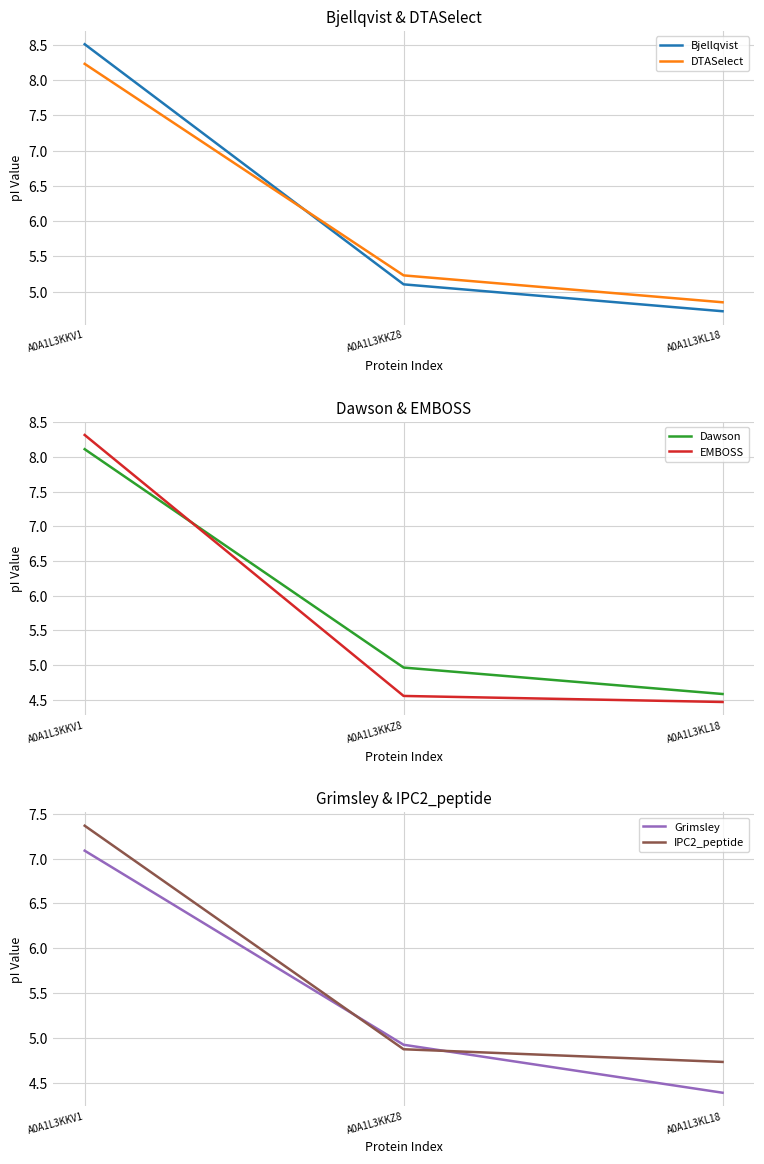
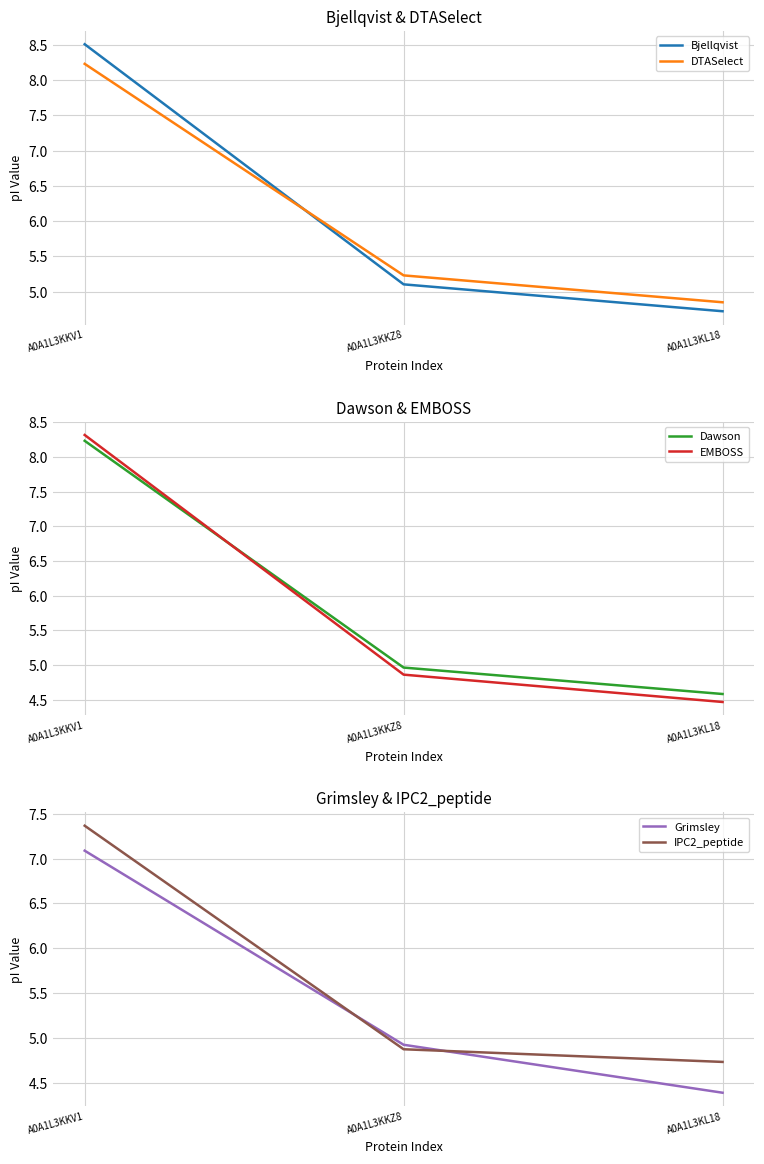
Dawson & EMBOSS, Dawson, A0A1L3KKV1: 8.1 -> 8.2
Dawson & EMBOSS, EMBOSS, A0A1L3KKZ8: 4.6 -> 4.9
